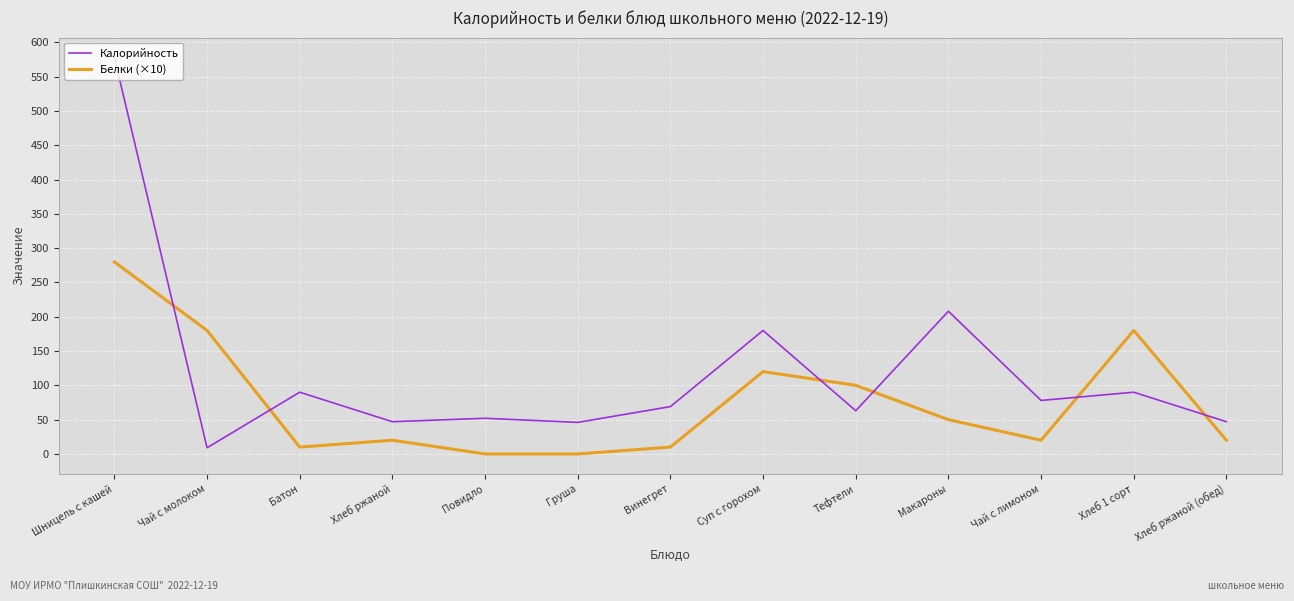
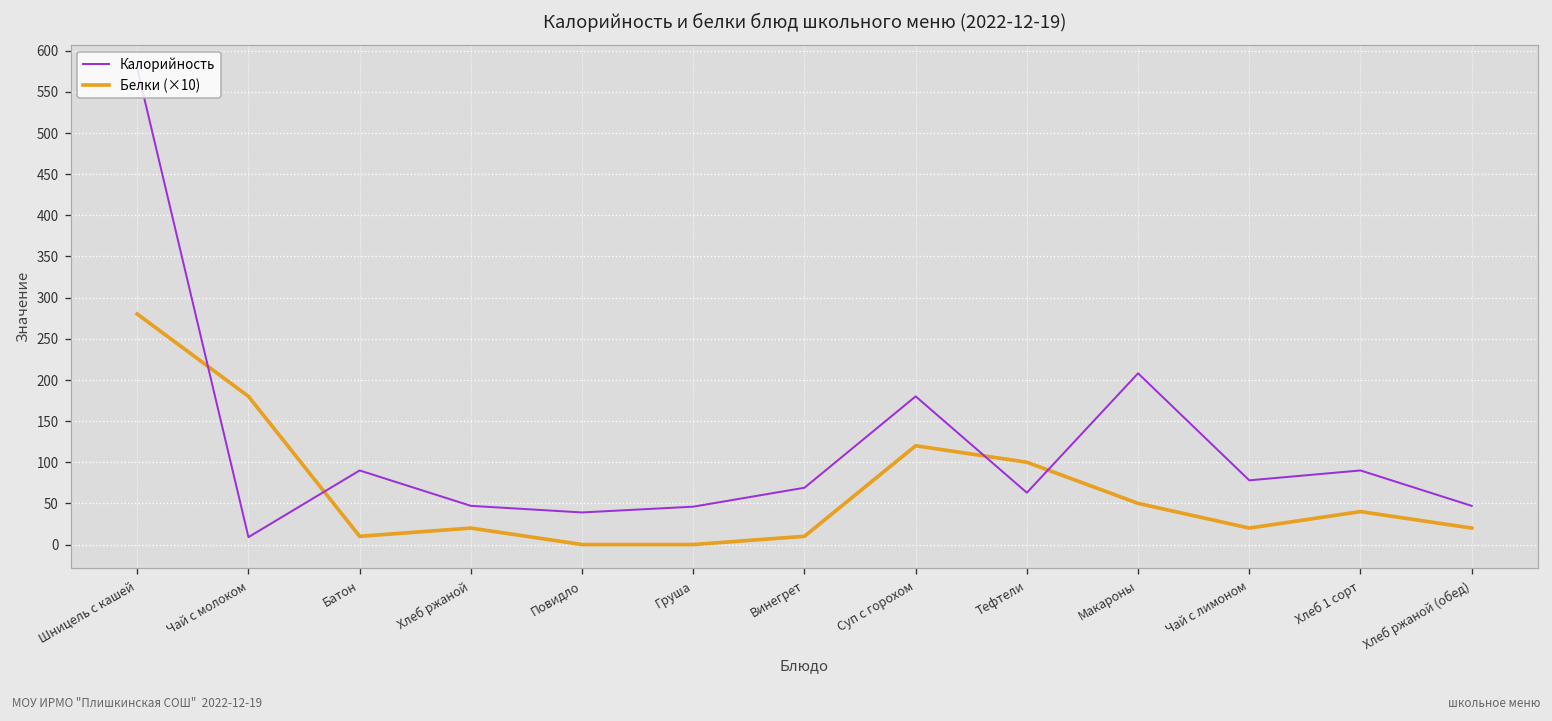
Калорийность, Повидло: 50 -> 40
Белки (×10), Хлеб 1 сорт: 180 -> 40
